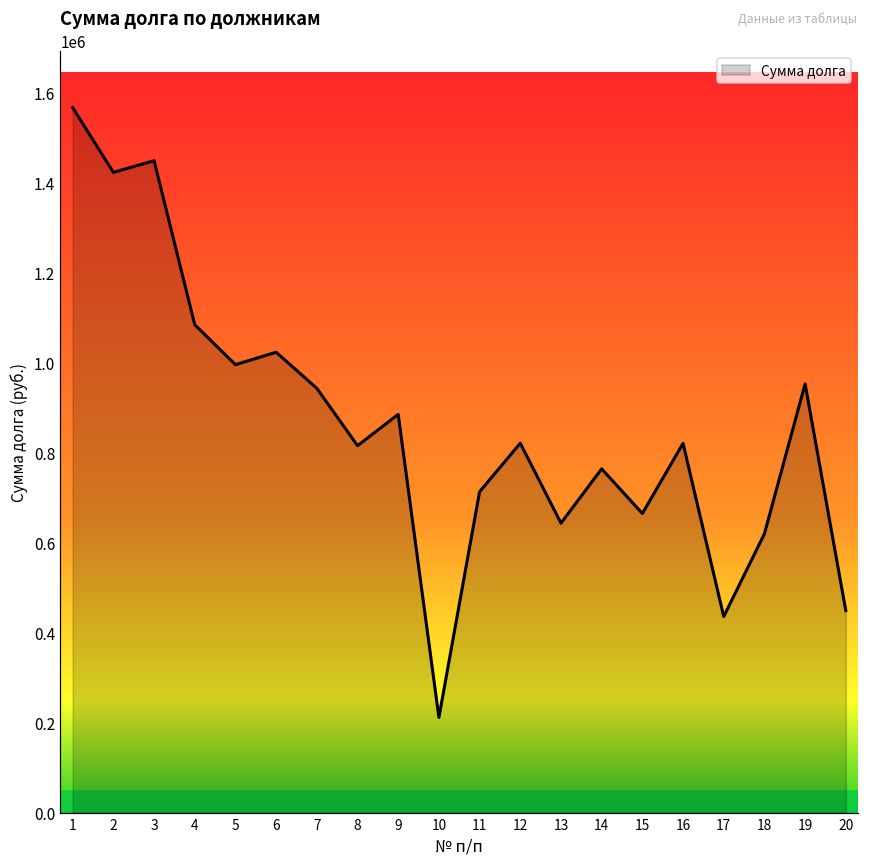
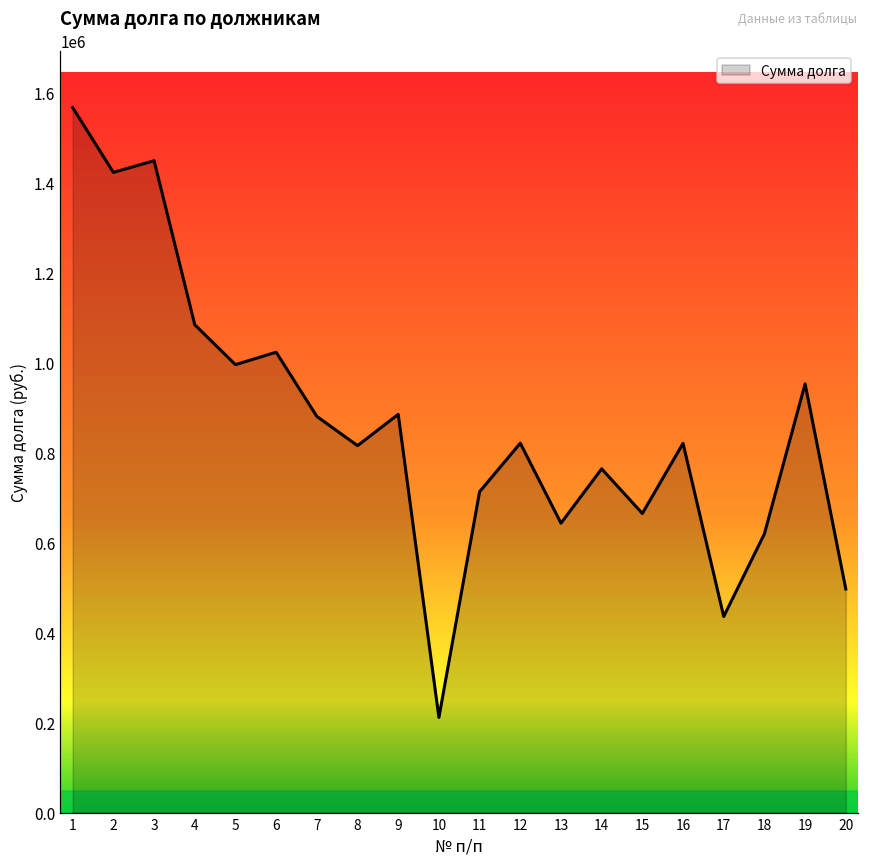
7: 940000 -> 880000
20: 450000 -> 500000
